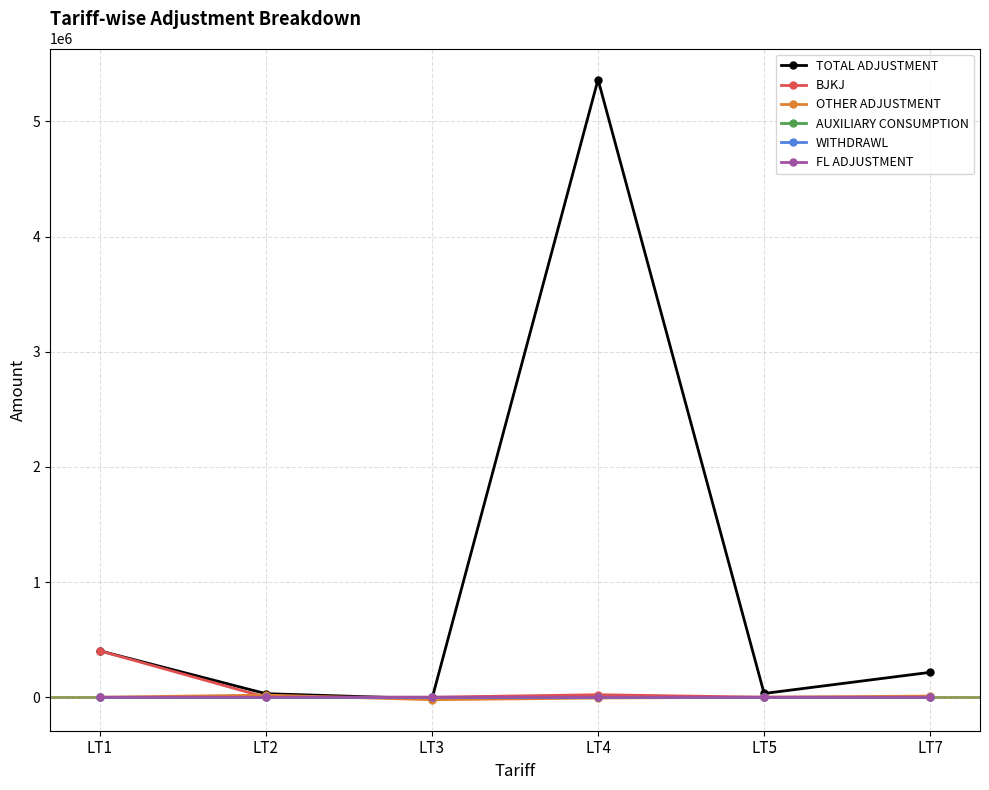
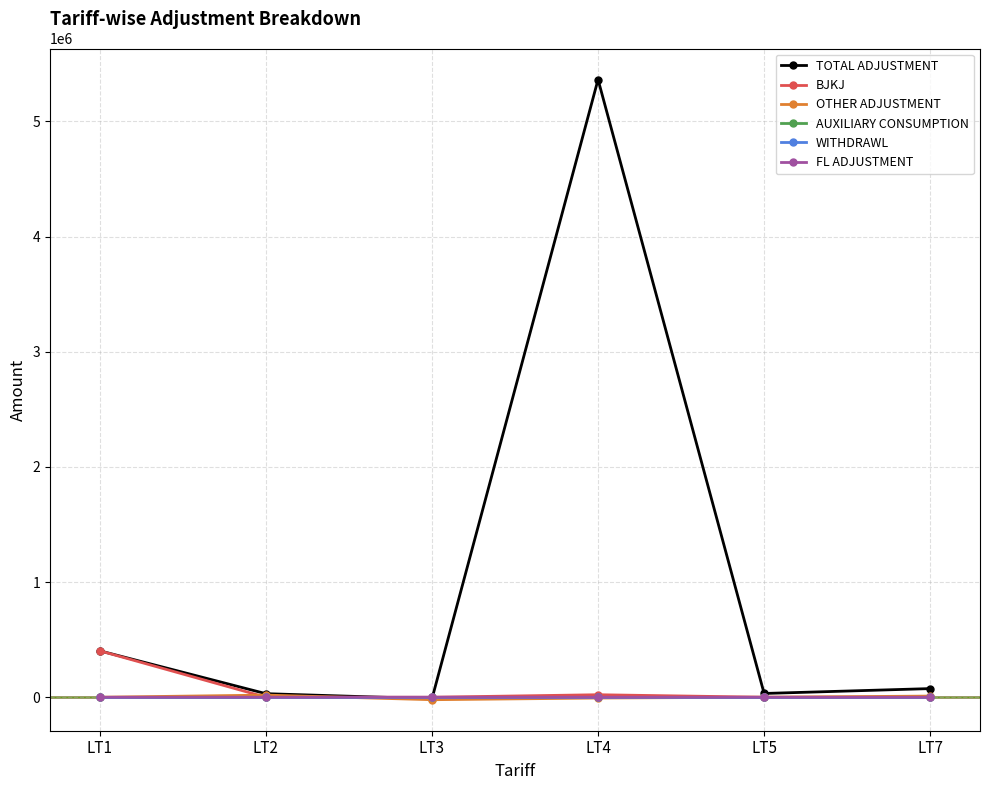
TOTAL ADJUSTMENT, LT7: 220000 -> 80000
